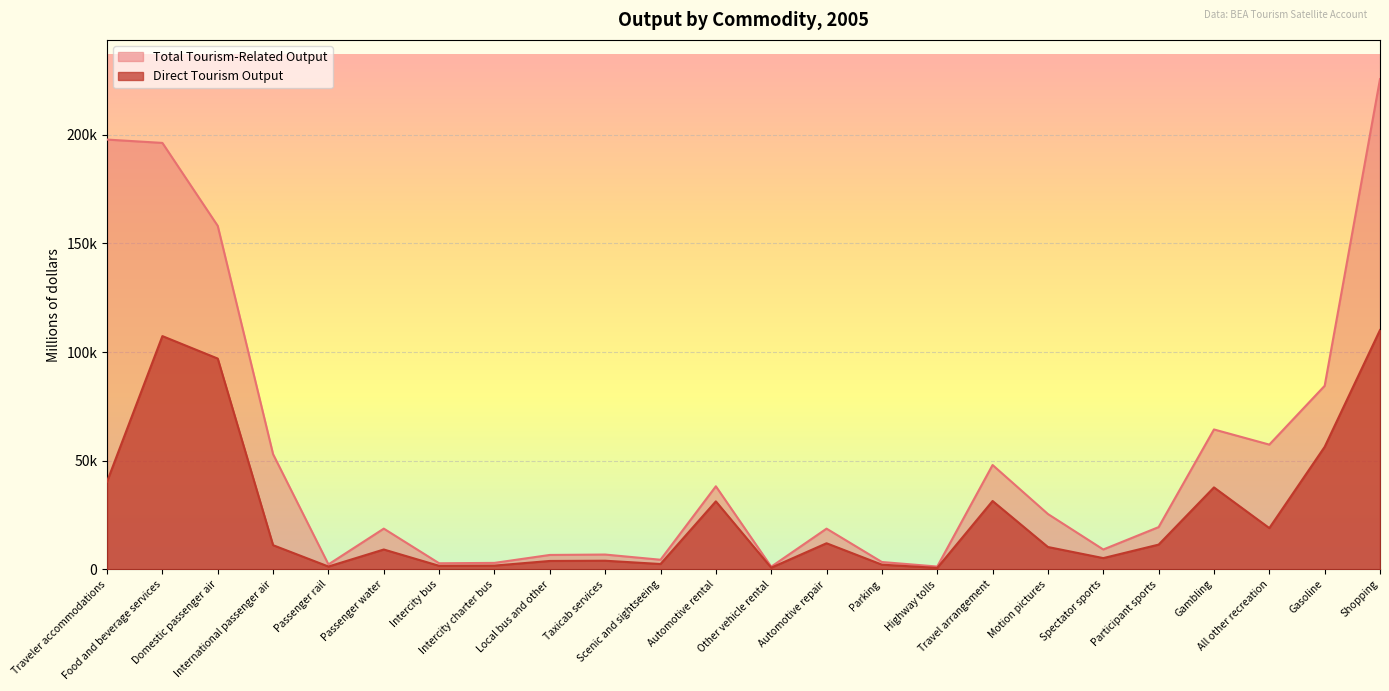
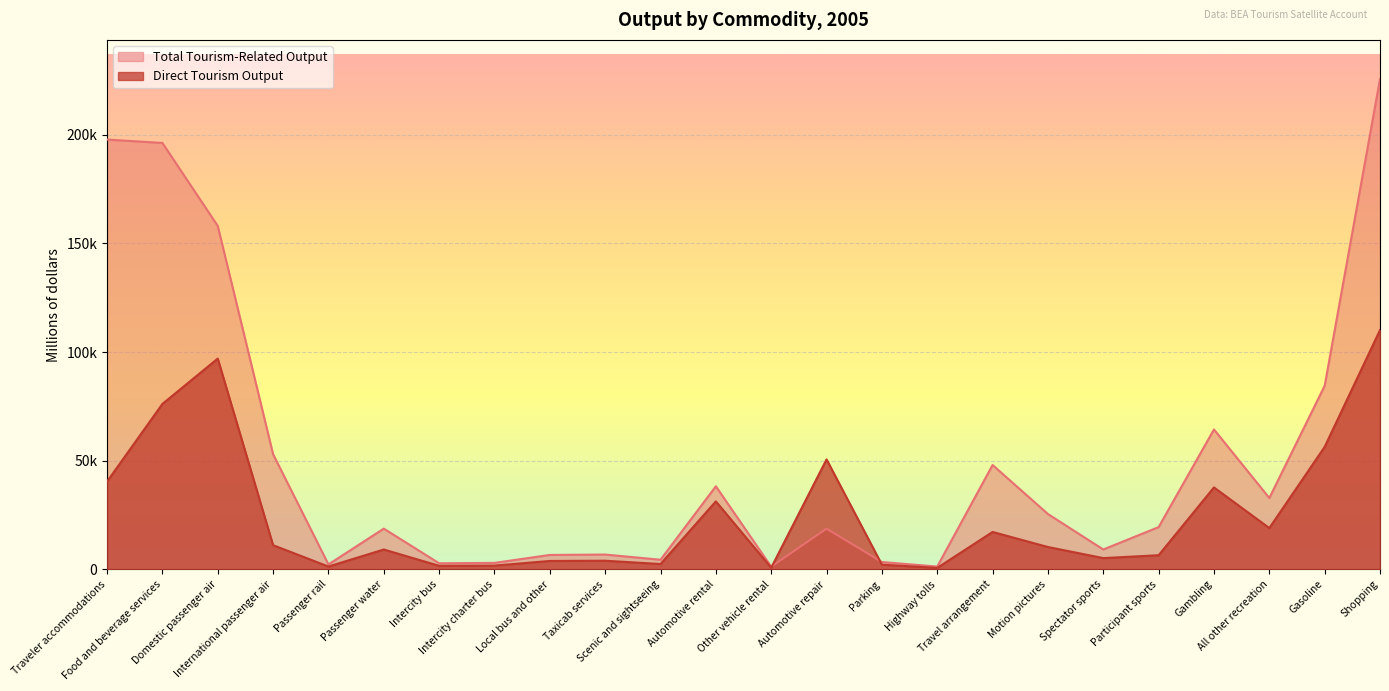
Direct Tourism Output, Food and beverage services: 107000 -> 76000
Direct Tourism Output, Automotive repair: 12000 -> 51000
Direct Tourism Output, Travel arrangement: 31000 -> 17000
Direct Tourism Output, Participant sports: 11000 -> 7000
Total Tourism-Related Output, All other recreation: 57000 -> 33000
